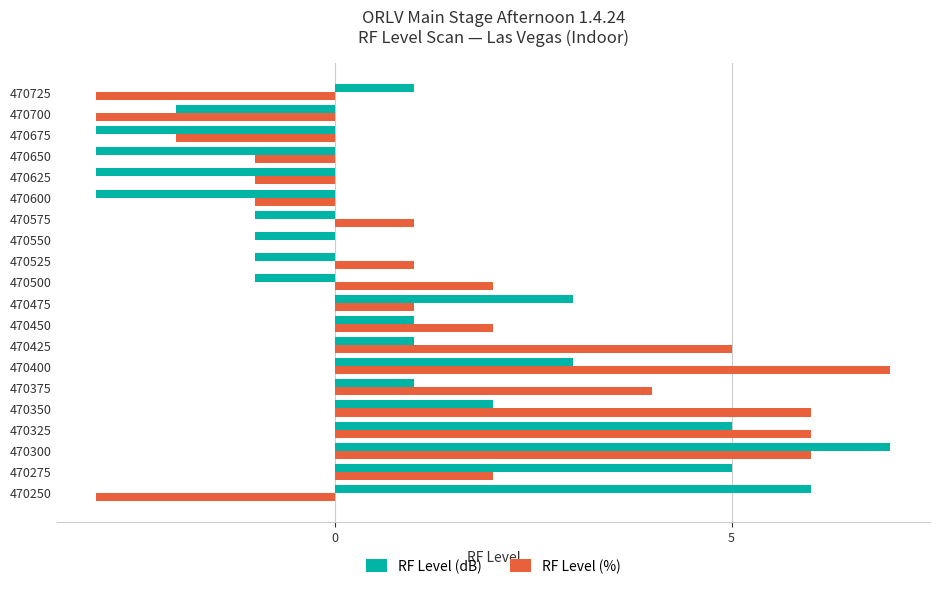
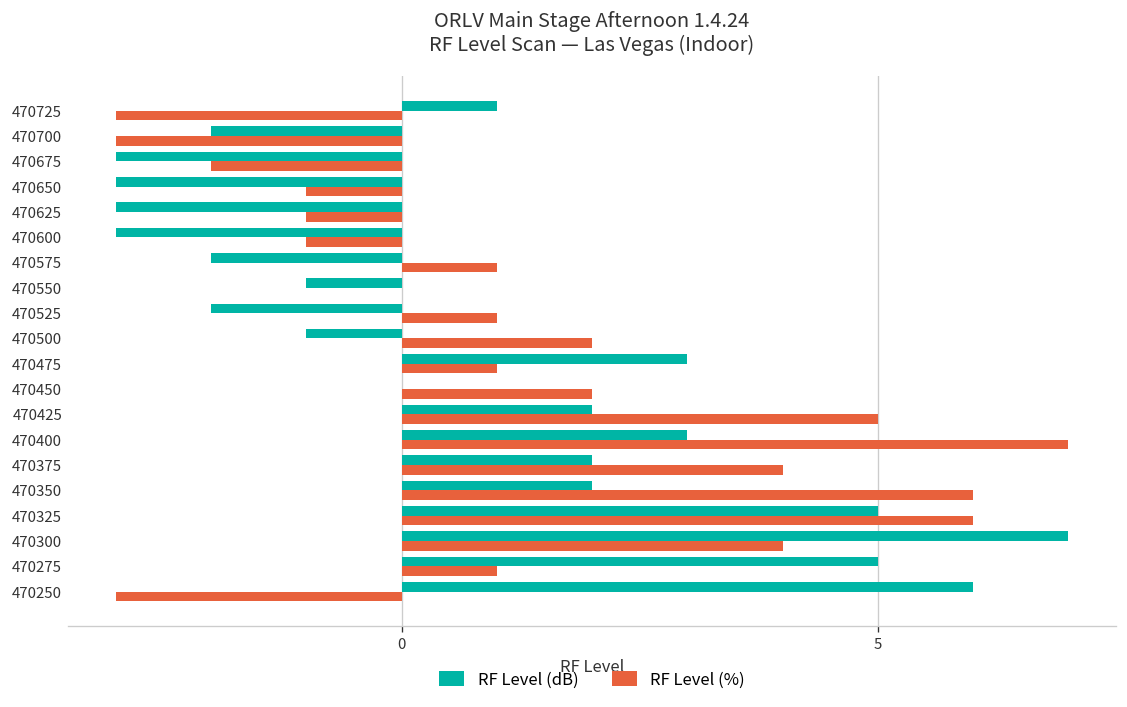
RF Level (dB), 470575: -1 -> -2
RF Level (dB), 470525: -1 -> -2
RF Level (dB), 470450: 1 -> 0
RF Level (dB), 470425: 1 -> 2
RF Level (dB), 470375: 1 -> 2
RF Level (%), 470300: 6 -> 4
RF Level (%), 470275: 2 -> 1
